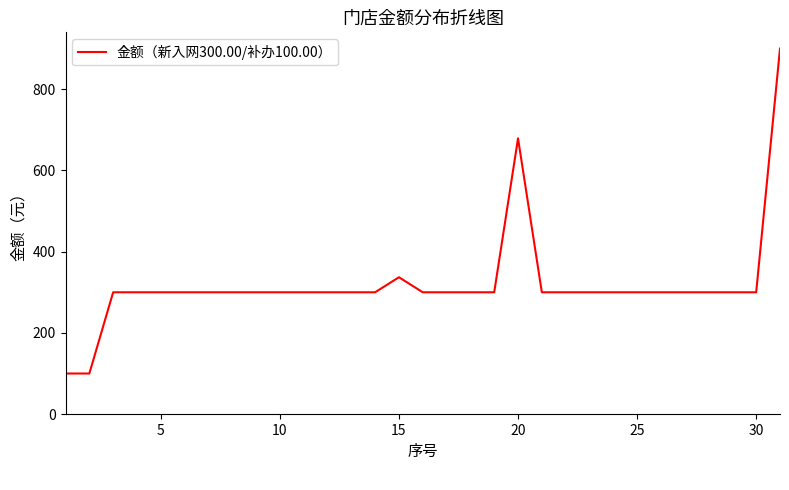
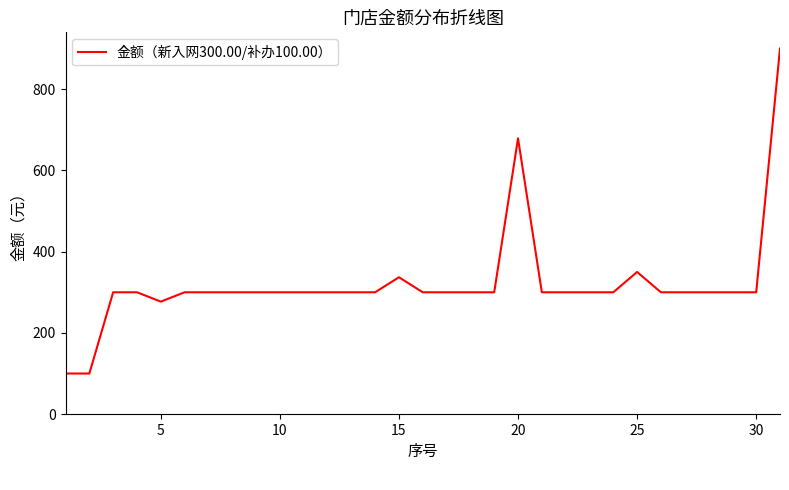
5: 300 -> 280
25: 300 -> 350
